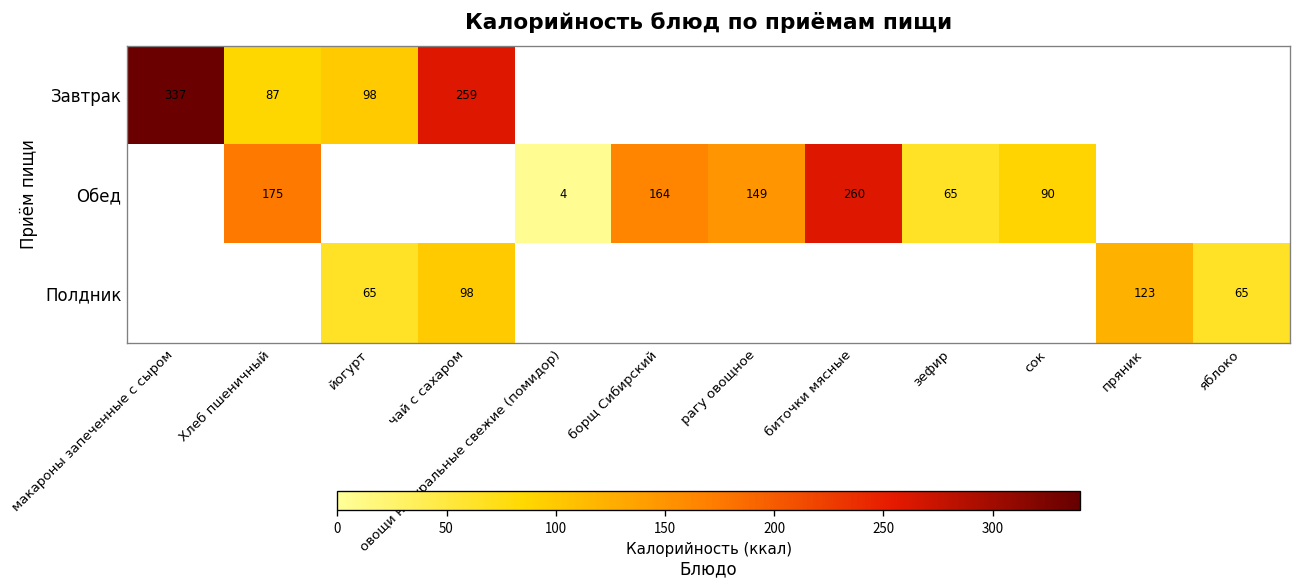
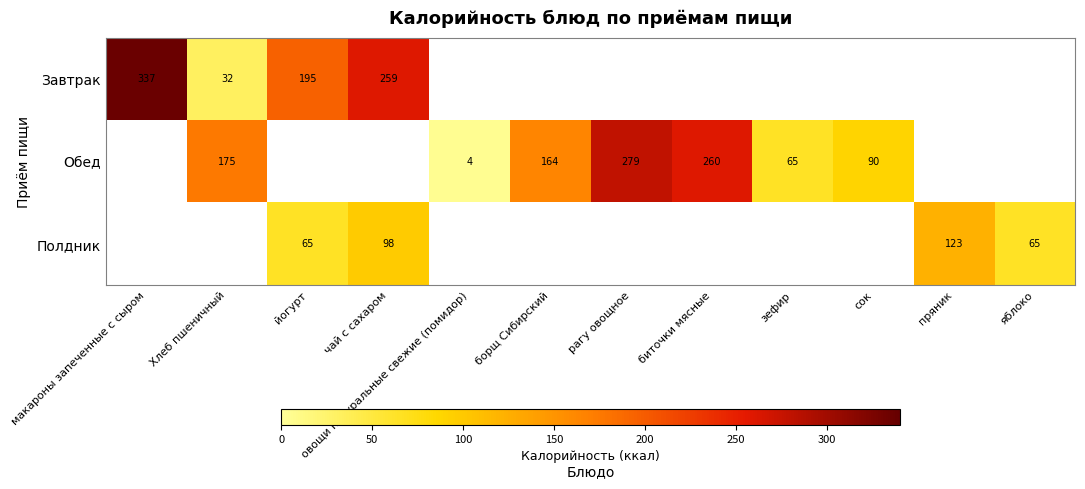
Завтрак, Хлеб пшеничный: 87 -> 32
Завтрак, йогурт: 98 -> 195
Обед, рагу овощное: 149 -> 279
